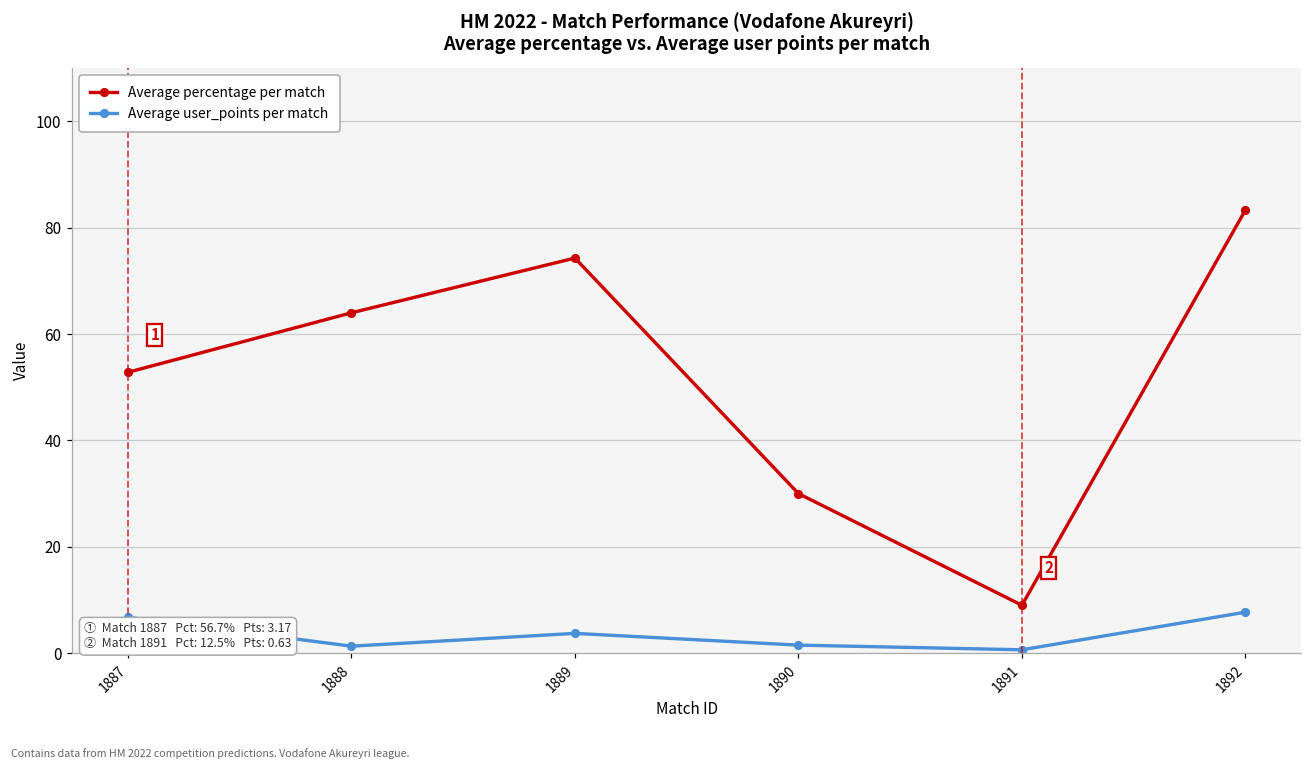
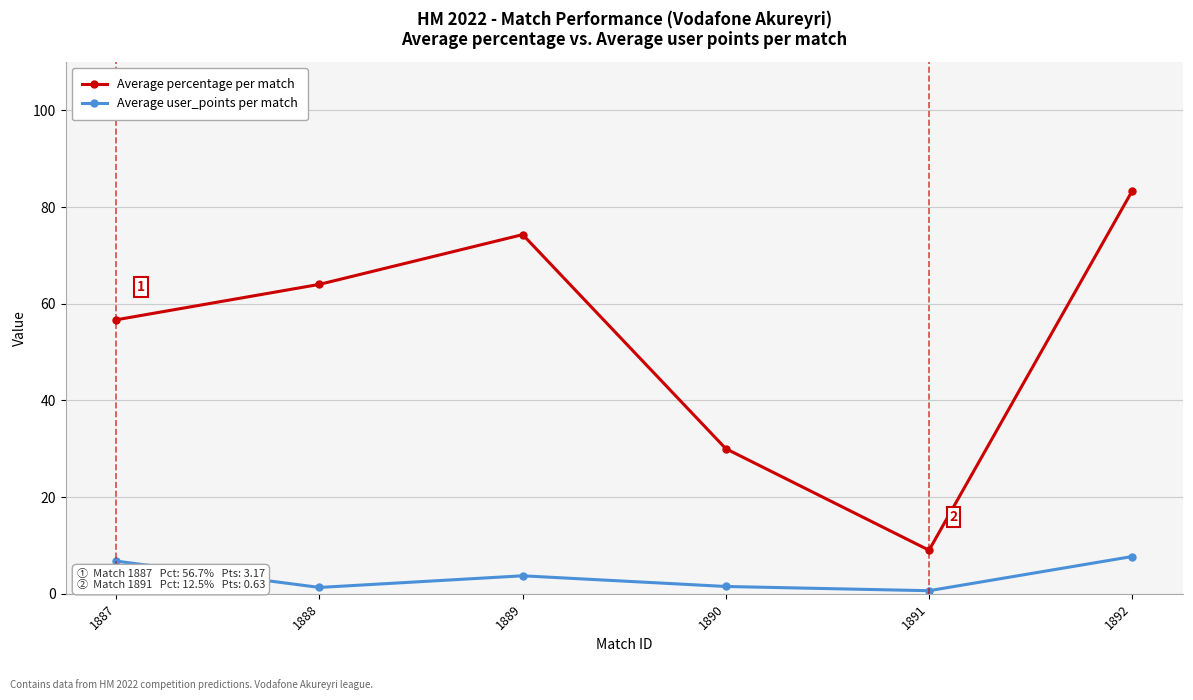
Average percentage per match, 1887: 53 -> 57
